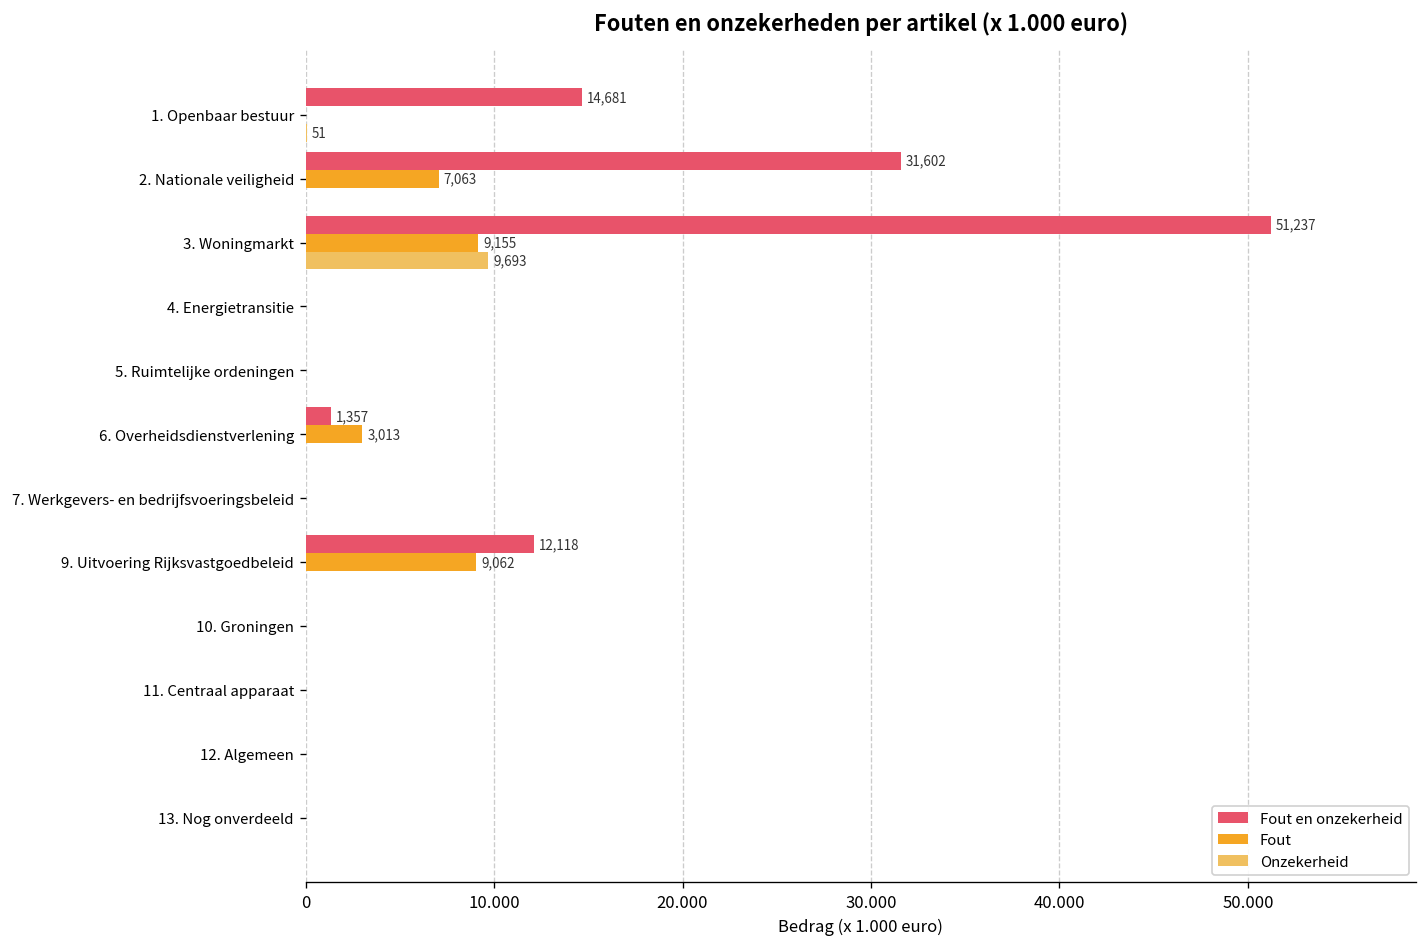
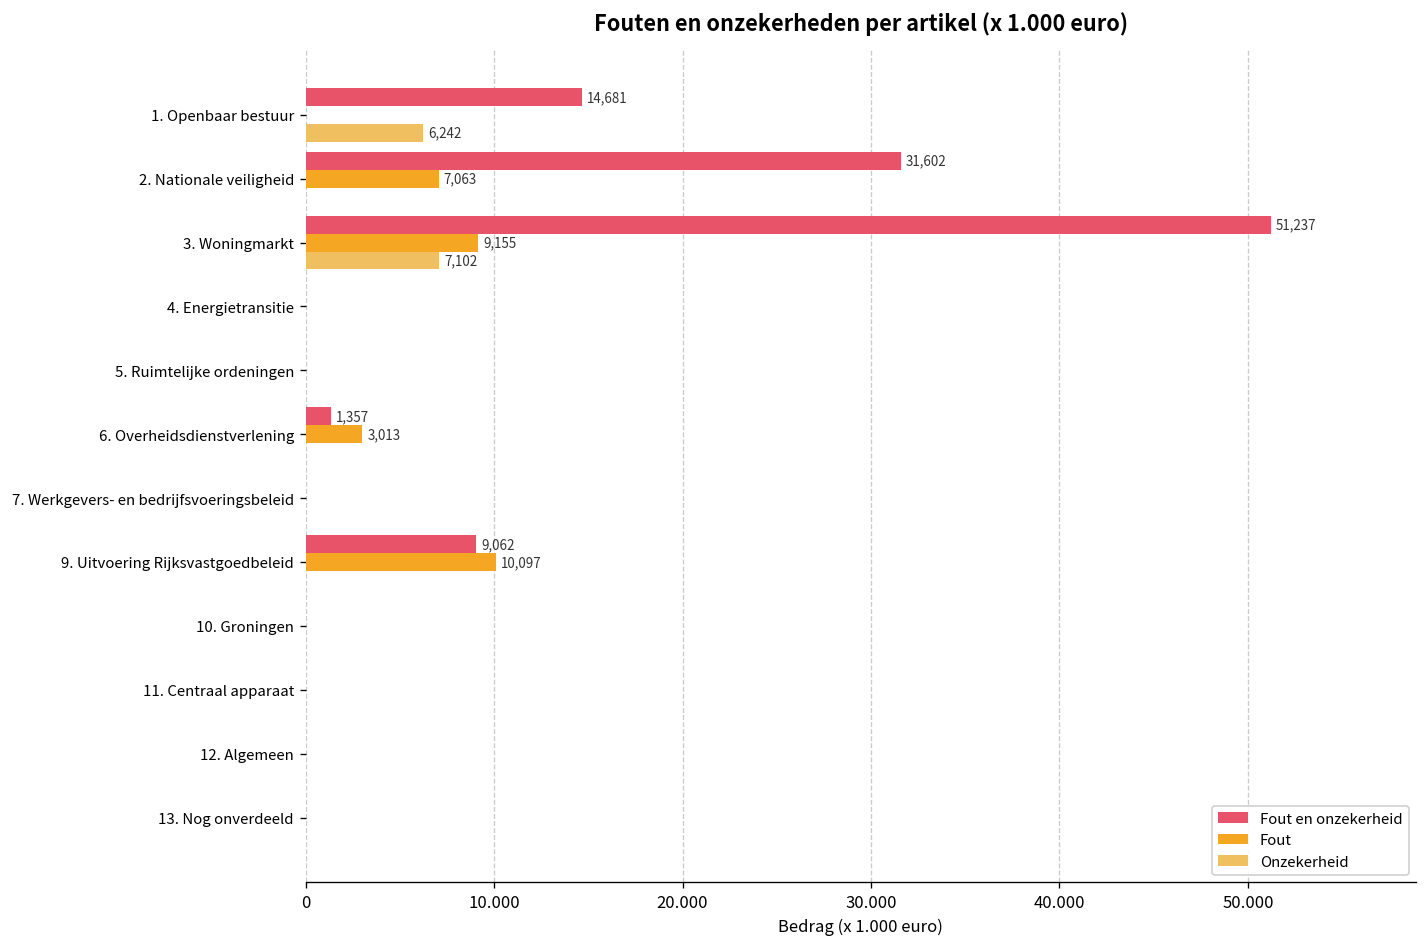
Onzekerheid, 1. Openbaar bestuur: 51 -> 6,242
Onzekerheid, 3. Woningmarkt: 9,693 -> 7,102
Fout en onzekerheid, 9. Uitvoering Rijksvastgoedbeleid: 12,118 -> 9,062
Fout, 9. Uitvoering Rijksvastgoedbeleid: 9,062 -> 10,097
